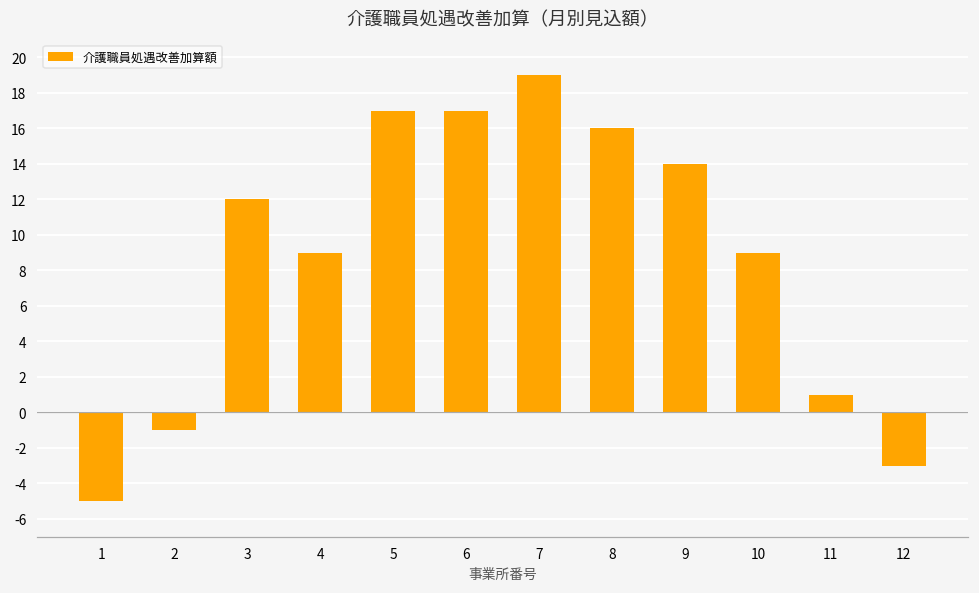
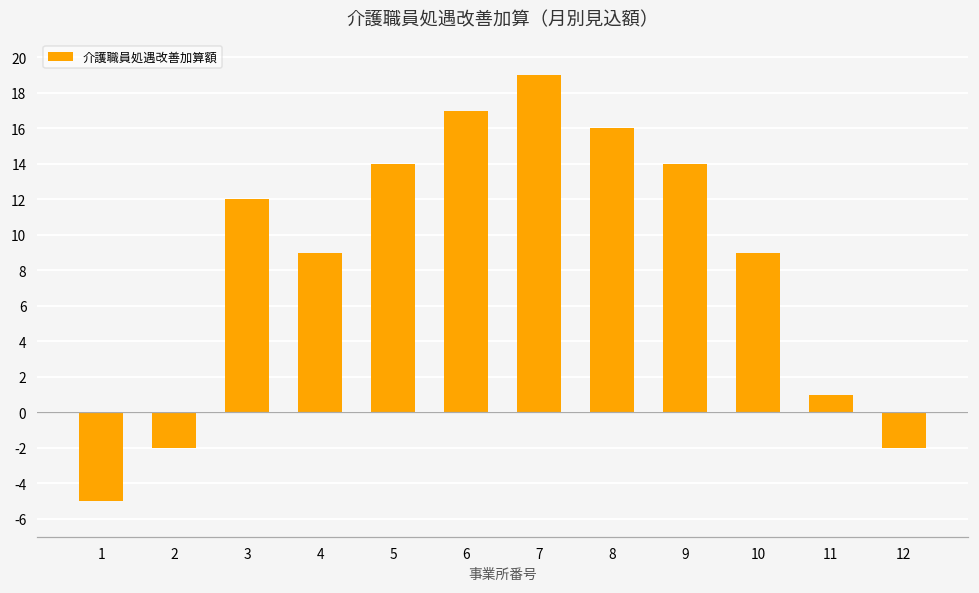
2: -1 -> -2
5: 17 -> 14
12: -3 -> -2
